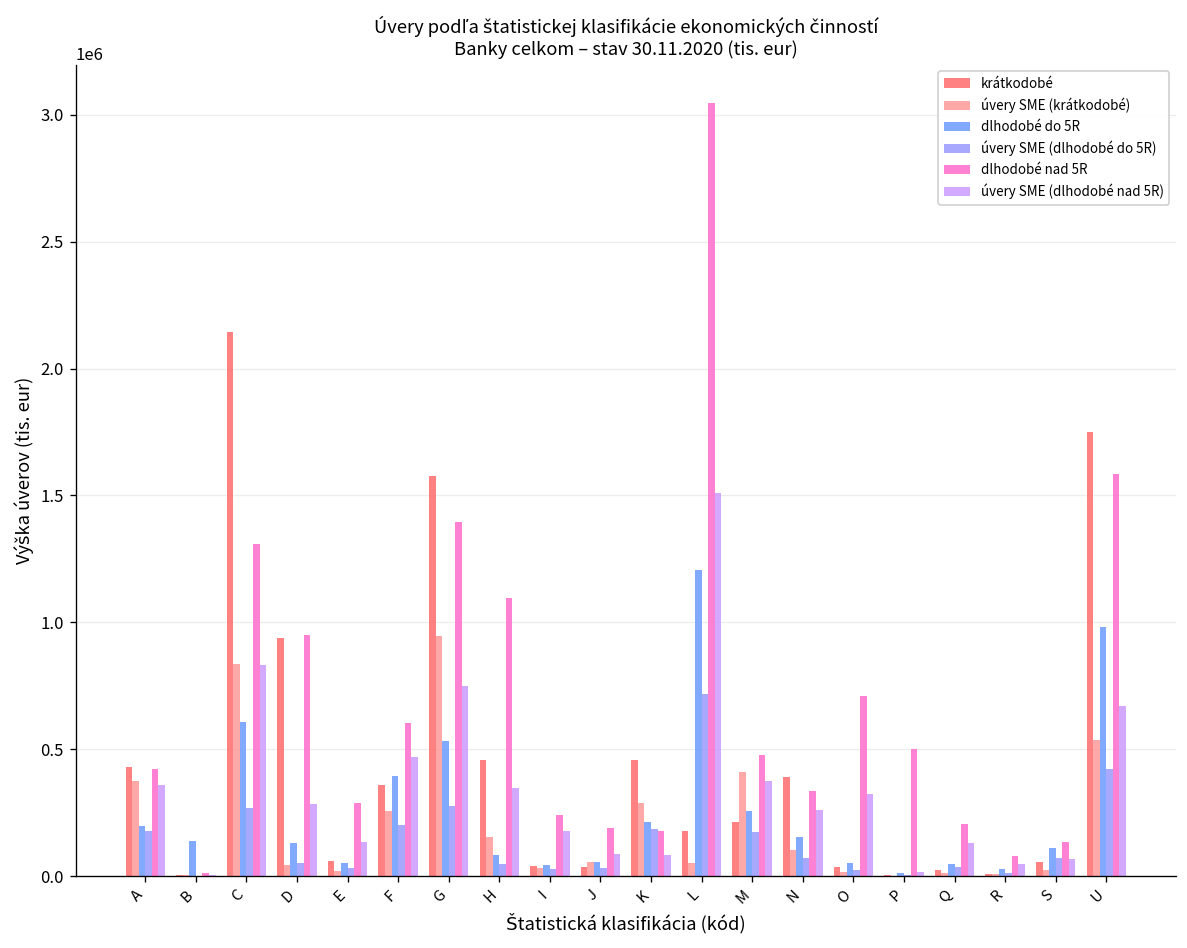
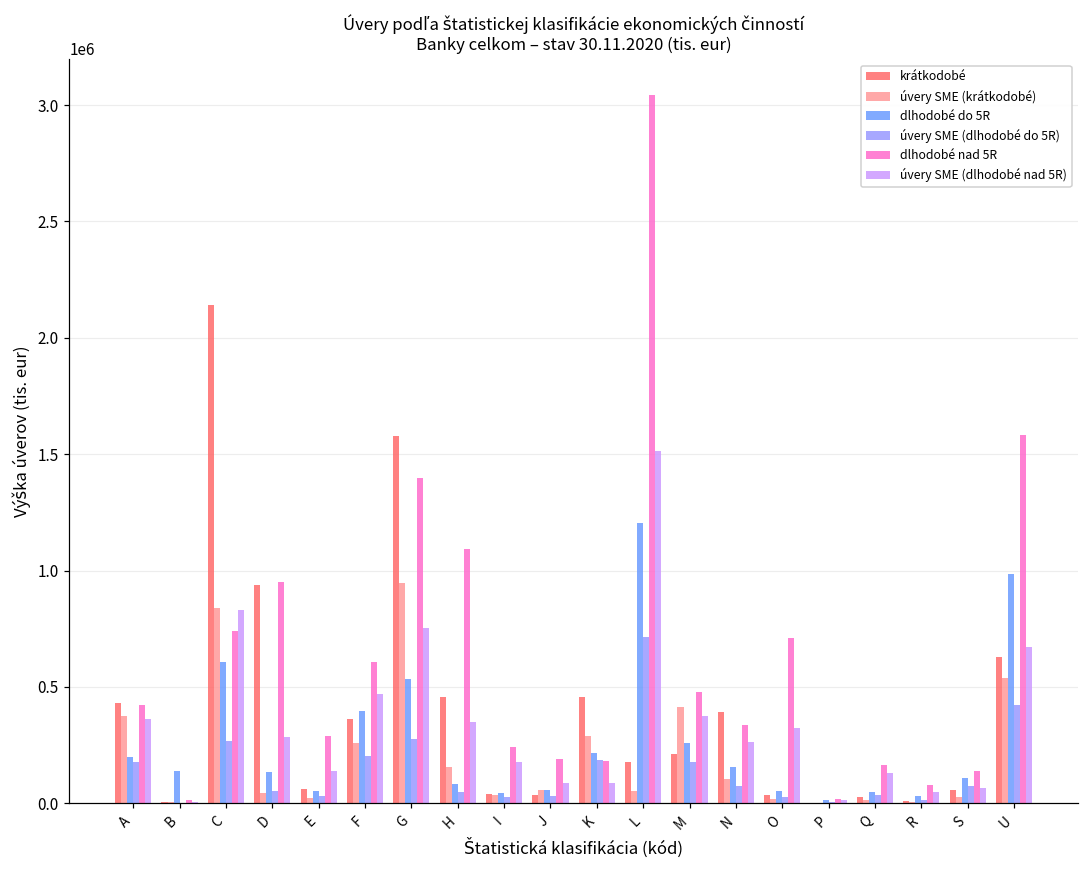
dlhodobé nad 5R, C: 1310000 -> 740000
dlhodobé nad 5R, P: 500000 -> 20000
dlhodobé nad 5R, Q: 200000 -> 160000
krátkodobé, U: 1750000 -> 630000
